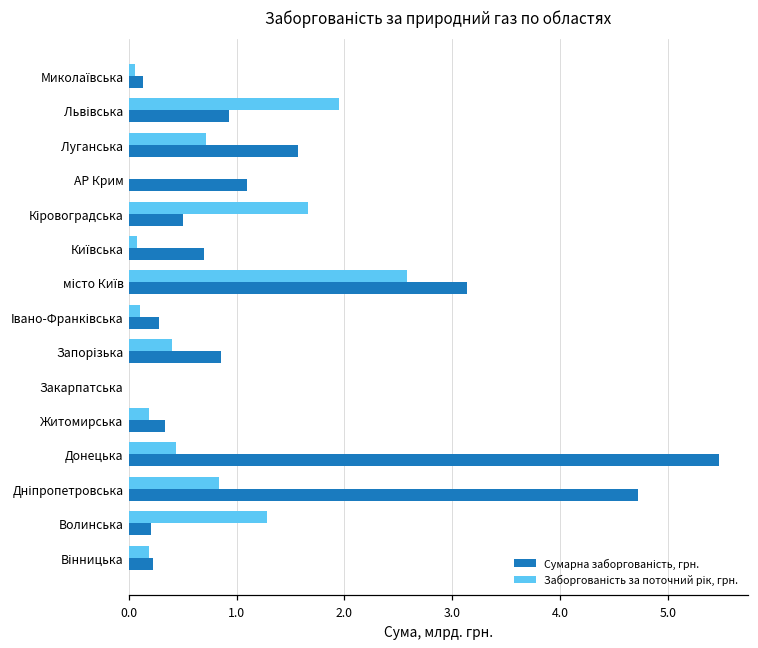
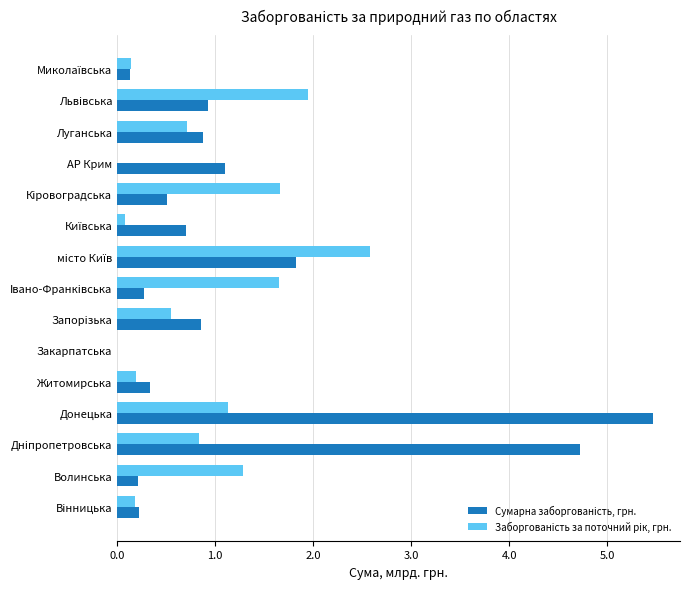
Заборгованість за поточний рік, грн., Миколаївська: 0.06 -> 0.15
Сумарна заборгованість, грн., Луганська: 1.6 -> 0.9
Сумарна заборгованість, грн., місто Київ: 3.1 -> 1.8
Заборгованість за поточний рік, грн., Івано-Франківська: 0.1 -> 1.7
Заборгованість за поточний рік, грн., Запорізька: 0.4 -> 0.6
Заборгованість за поточний рік, грн., Донецька: 0.4 -> 1.1
